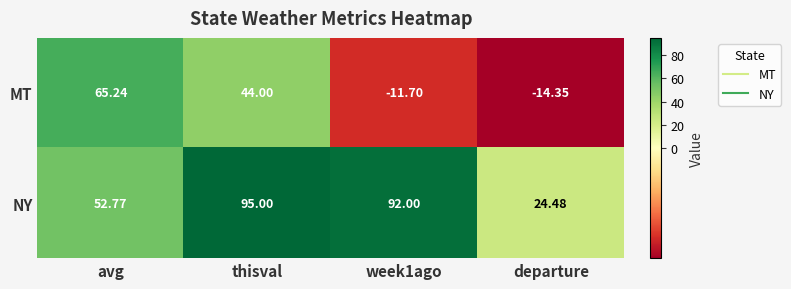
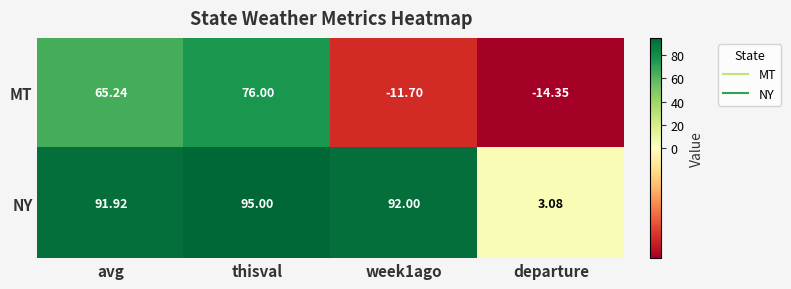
MT, thisval: 44.00 -> 76.00
NY, avg: 52.77 -> 91.92
NY, departure: 24.48 -> 3.08
